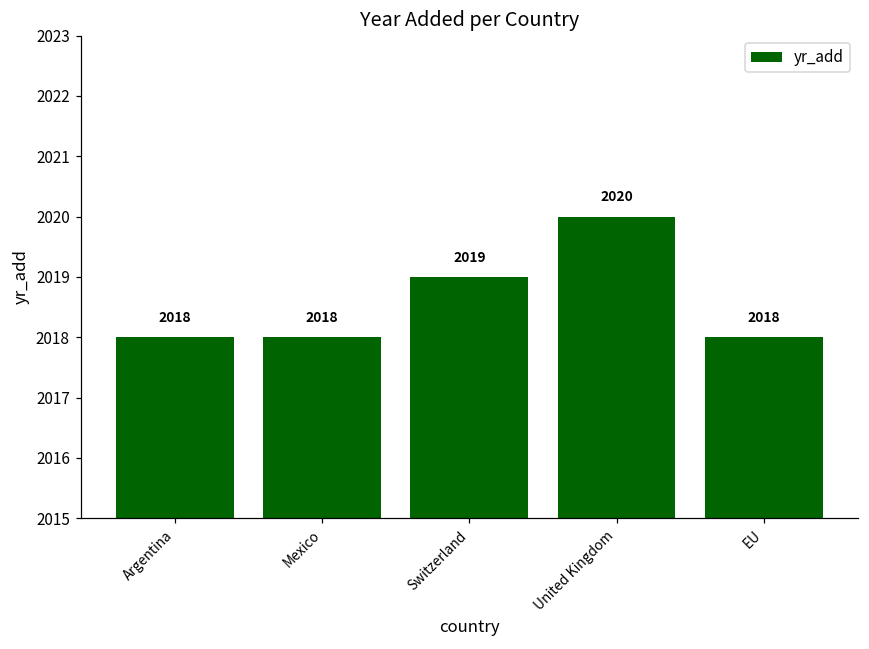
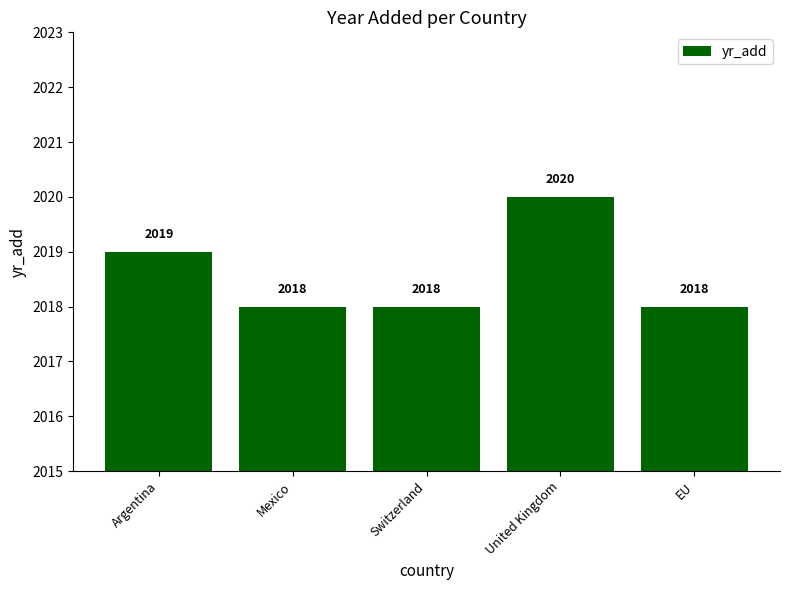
Argentina: 2018 -> 2019
Switzerland: 2019 -> 2018
